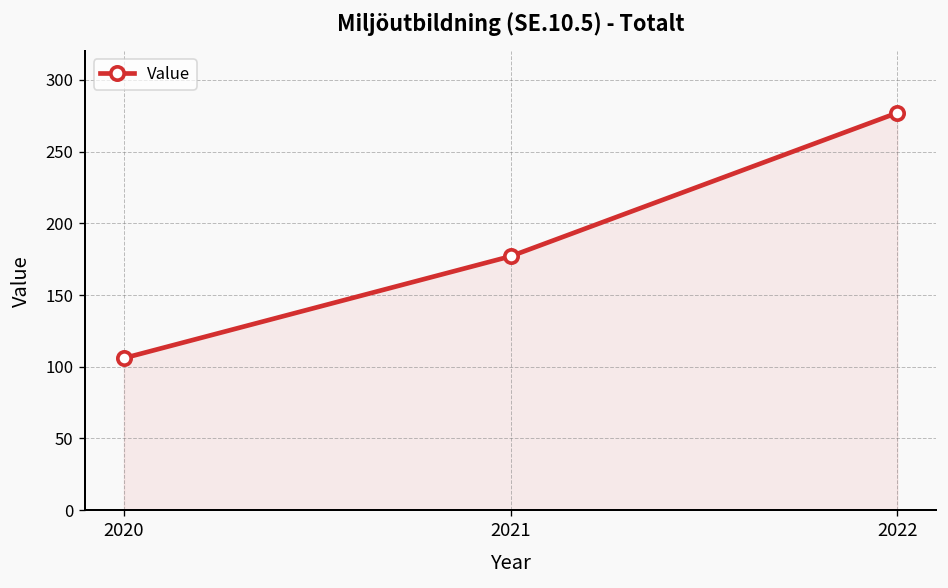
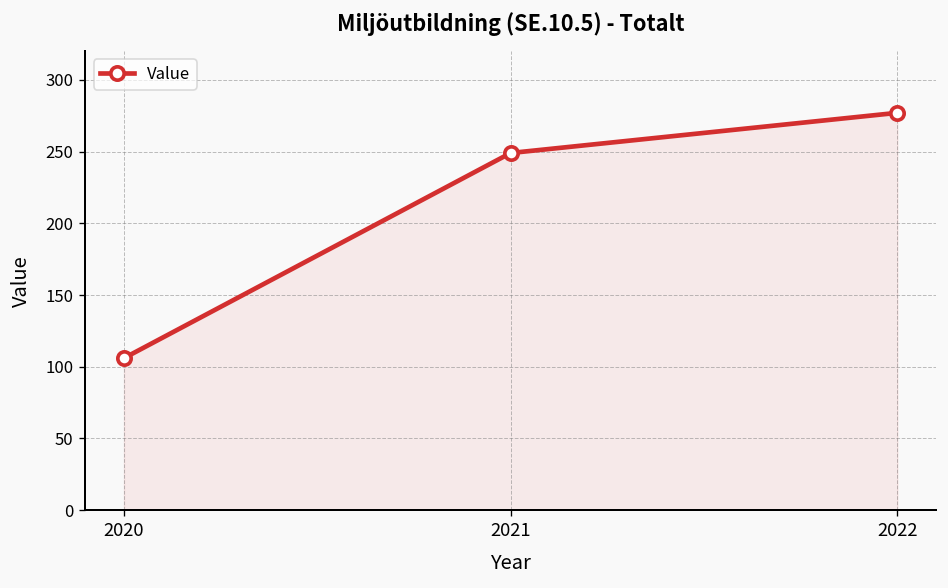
2021: 177 -> 249
